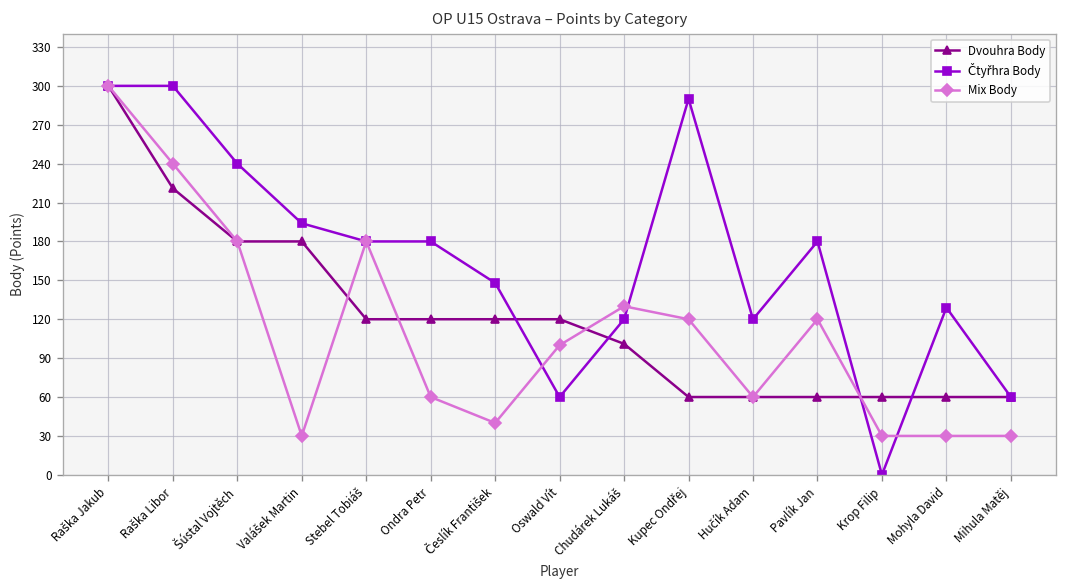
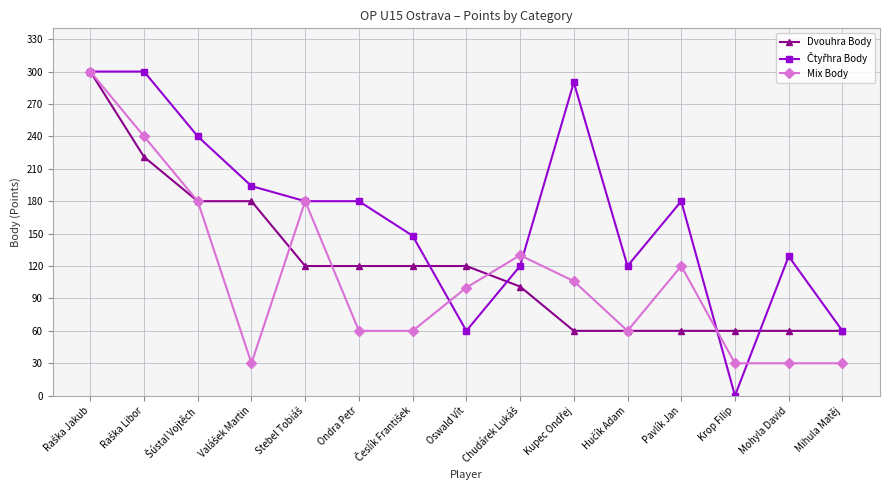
Mix Body, Česlík František: 40 -> 60
Mix Body, Kupec Ondřej: 120 -> 106
